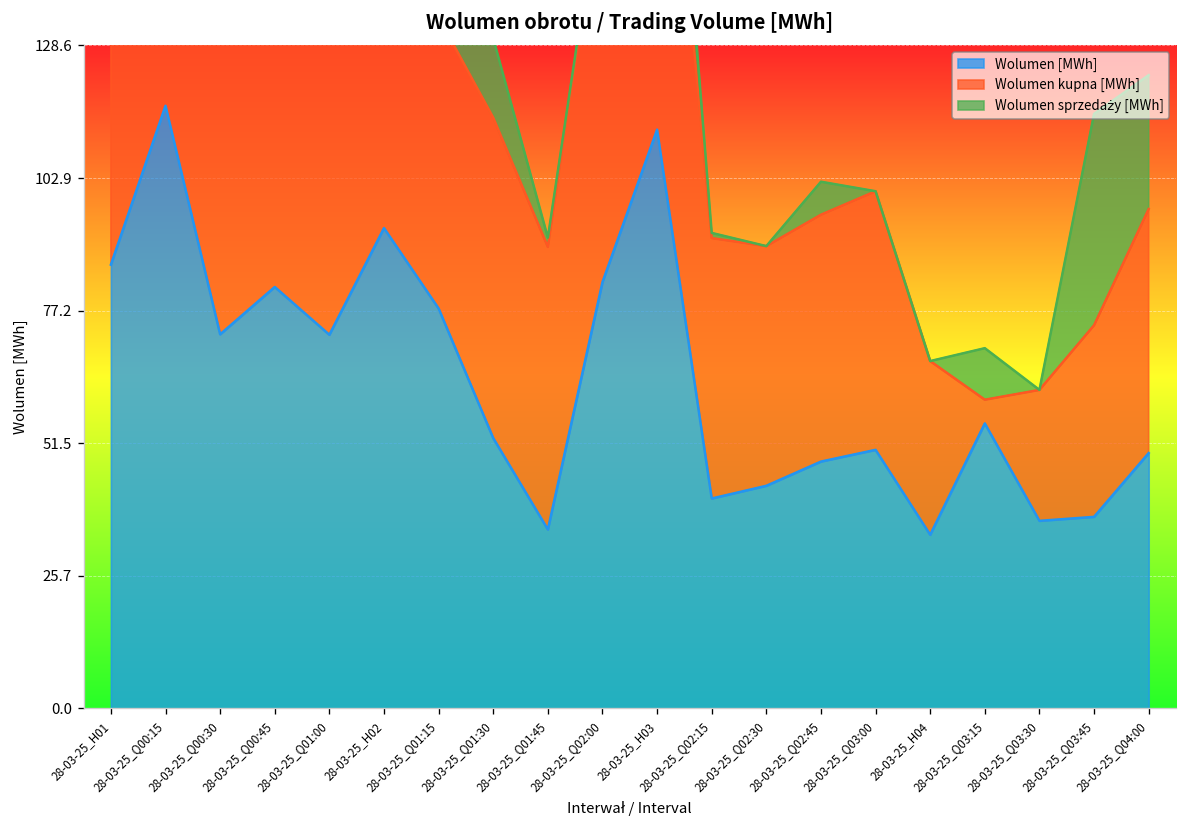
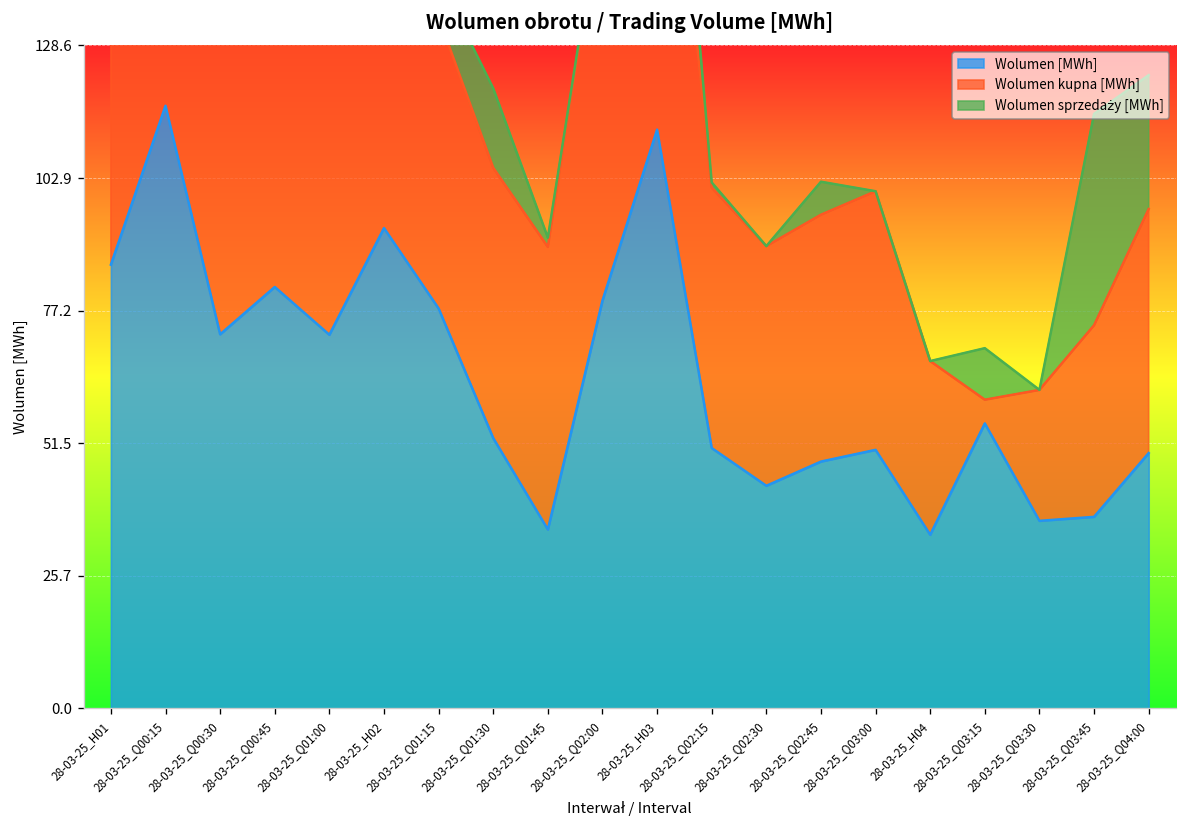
Wolumen kupna [MWh], 28-03-25_Q01:30: 62 -> 52
Wolumen [MWh], 28-03-25_Q02:00: 83 -> 79
Wolumen [MWh], 28-03-25_Q02:15: 41 -> 51
